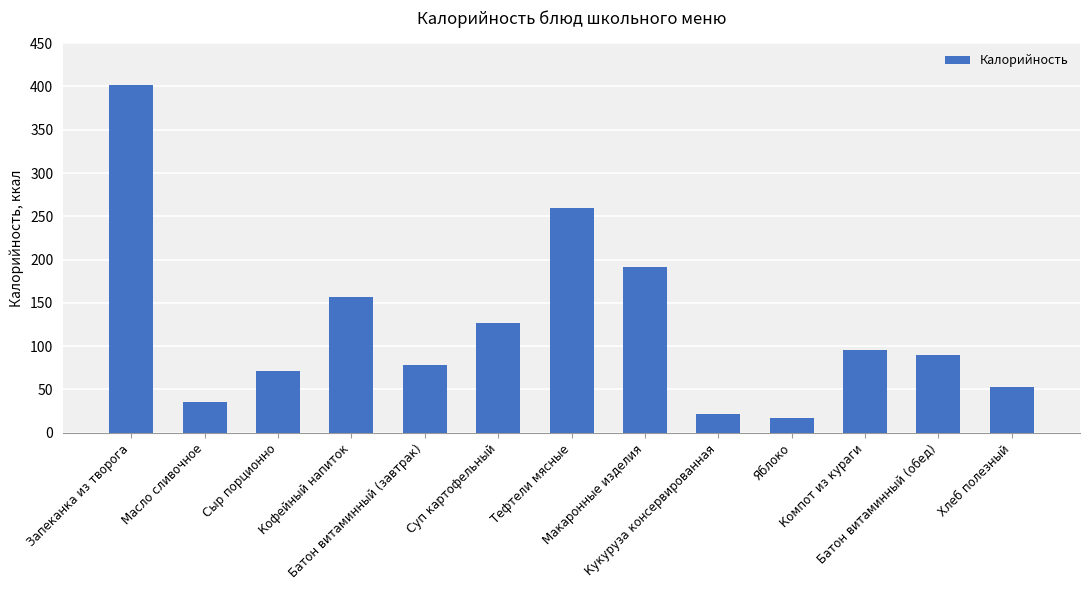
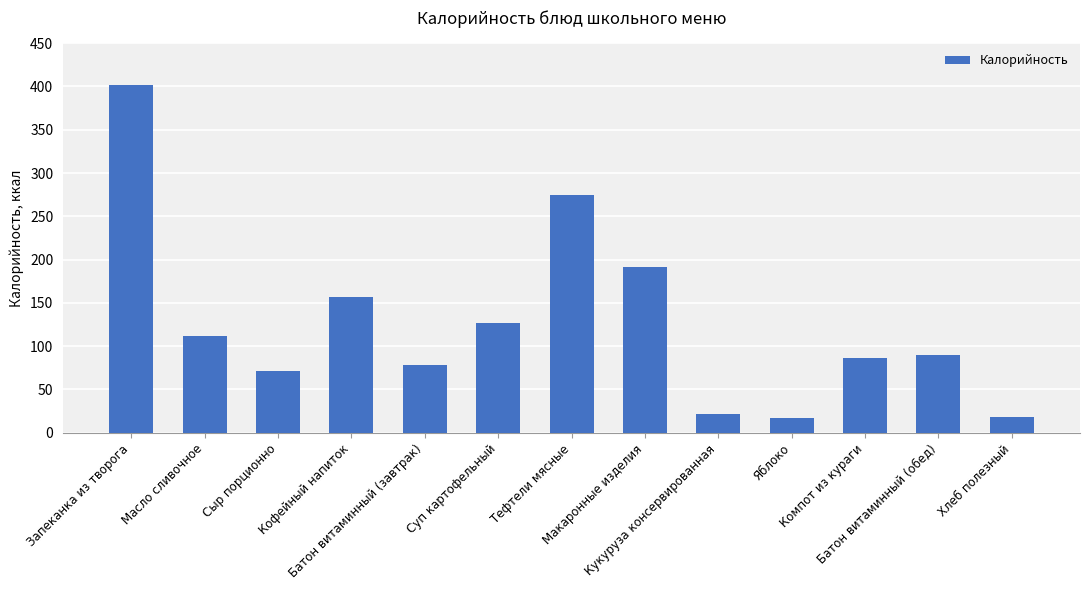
Масло сливочное: 40 -> 110
Тефтели мясные: 260 -> 280
Компот из кураги: 100 -> 90
Хлеб полезный: 50 -> 20
